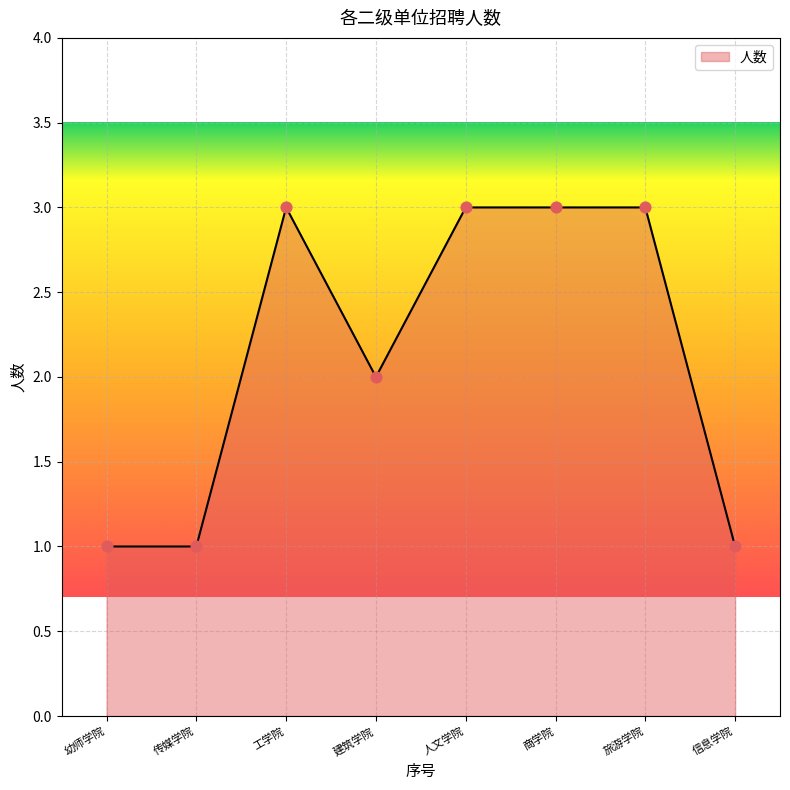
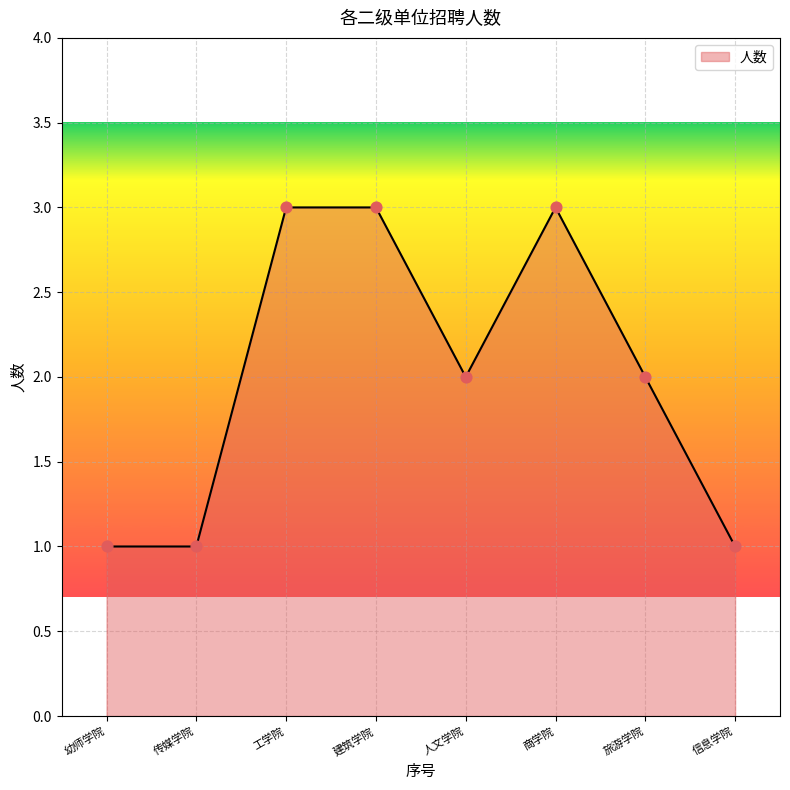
建筑学院: 2 -> 3
人文学院: 3 -> 2
旅游学院: 3 -> 2
